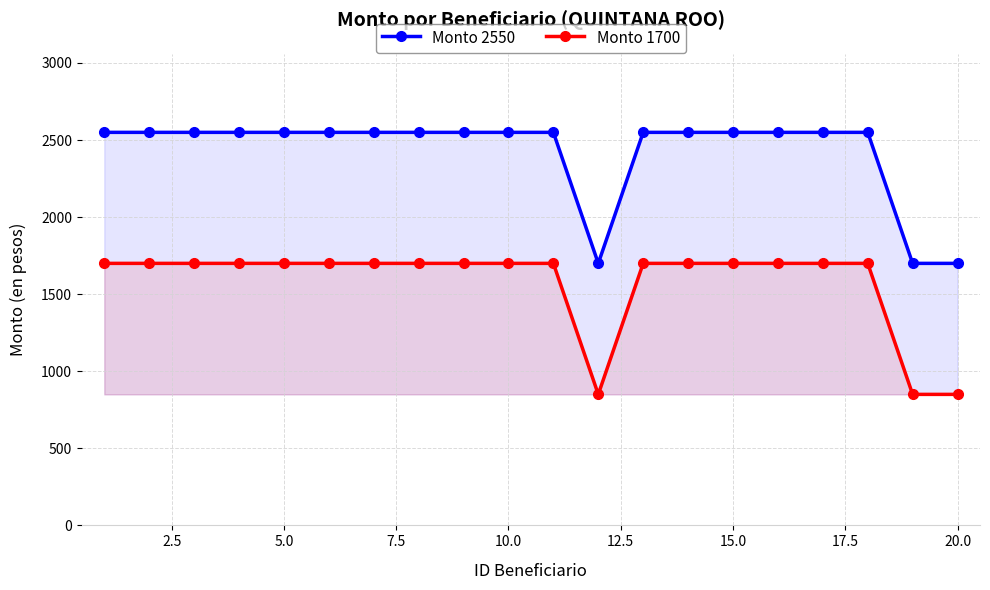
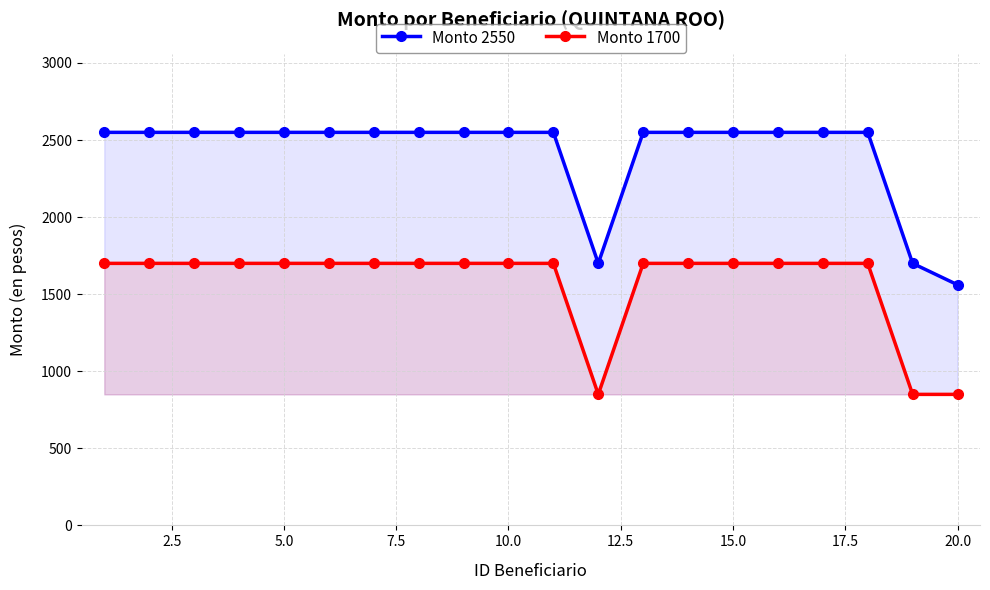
Monto 2550, 20.0: 1700 -> 1560
